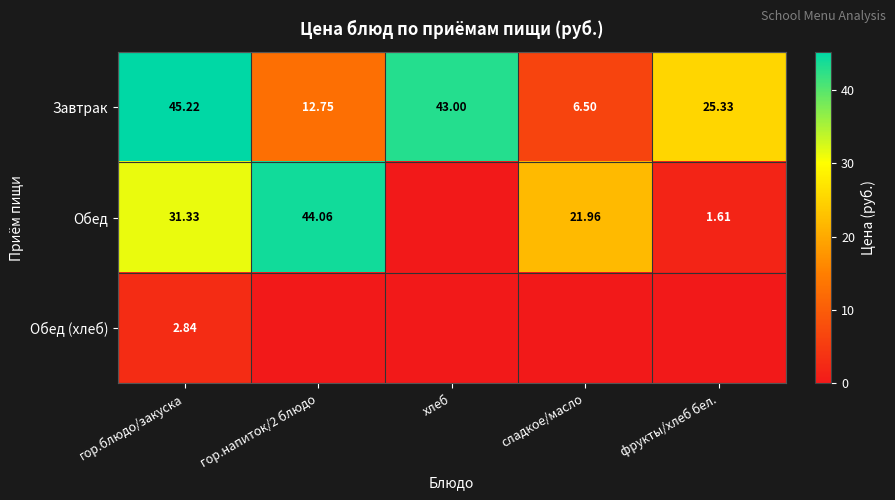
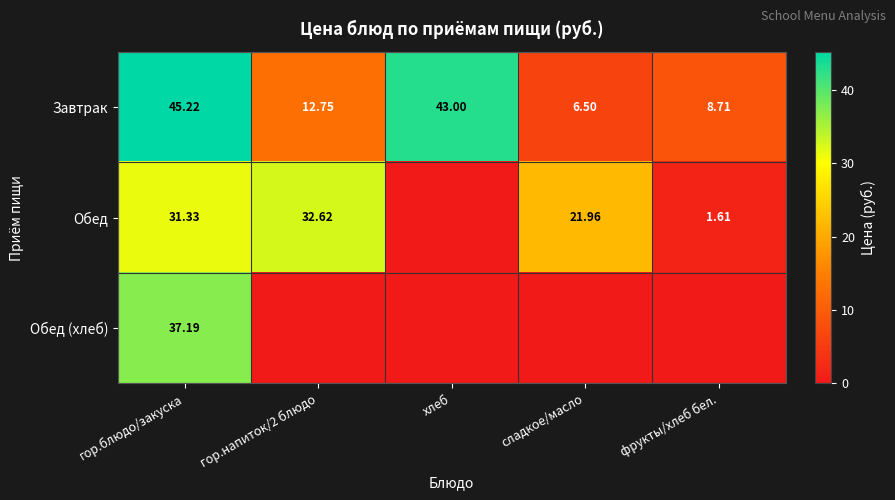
Завтрак, фрукты/хлеб бел.: 25.33 -> 8.71
Обед, гор.напиток/2 блюдо: 44.06 -> 32.62
Обед (хлеб), гор.блюдо/закуска: 2.84 -> 37.19
